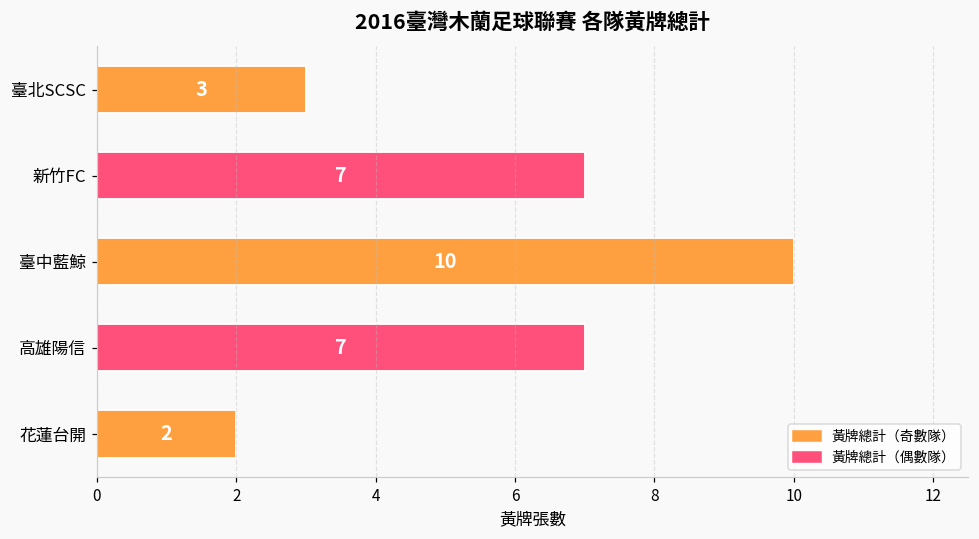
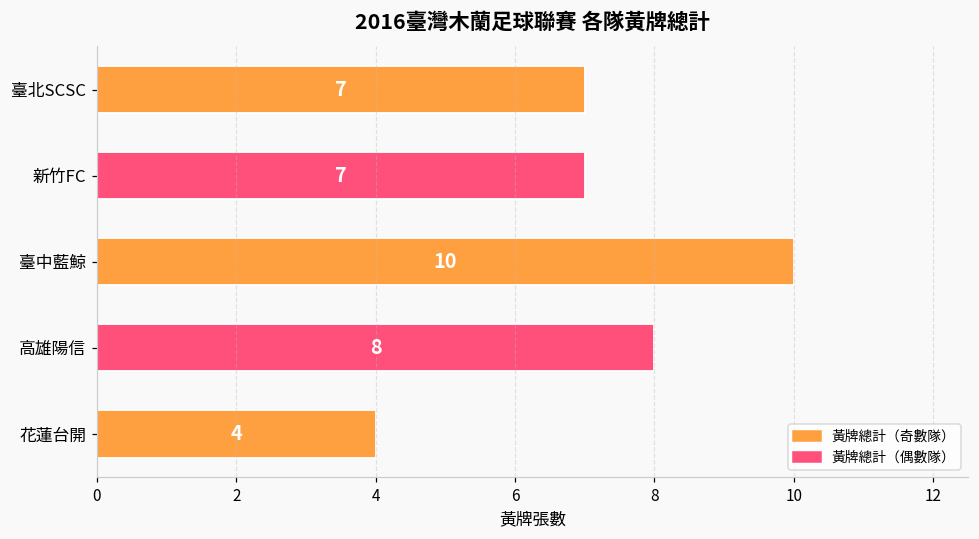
臺北SCSC: 3 -> 7
高雄陽信: 7 -> 8
花蓮台開: 2 -> 4
